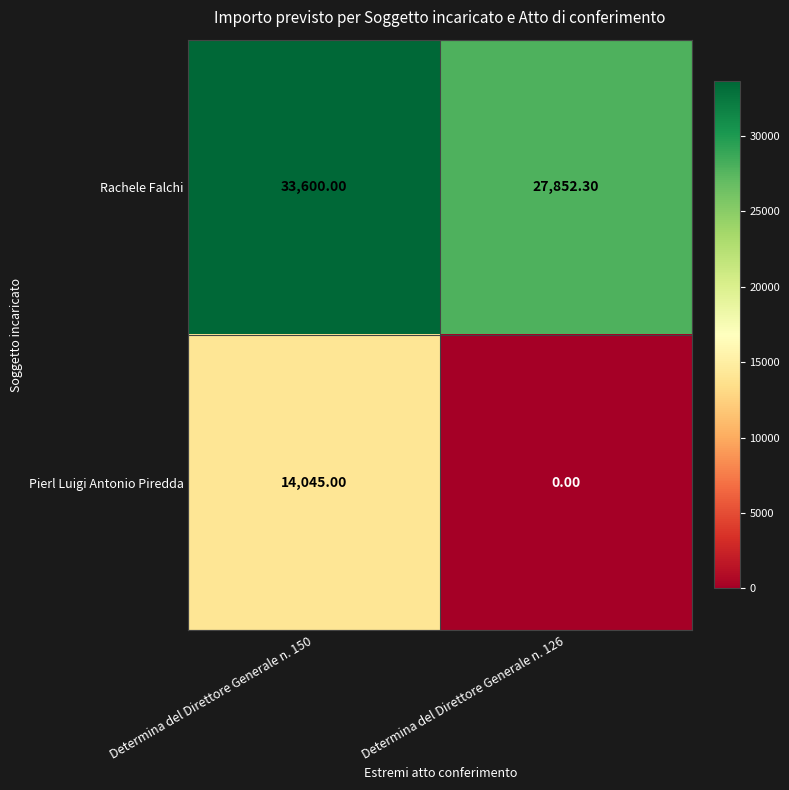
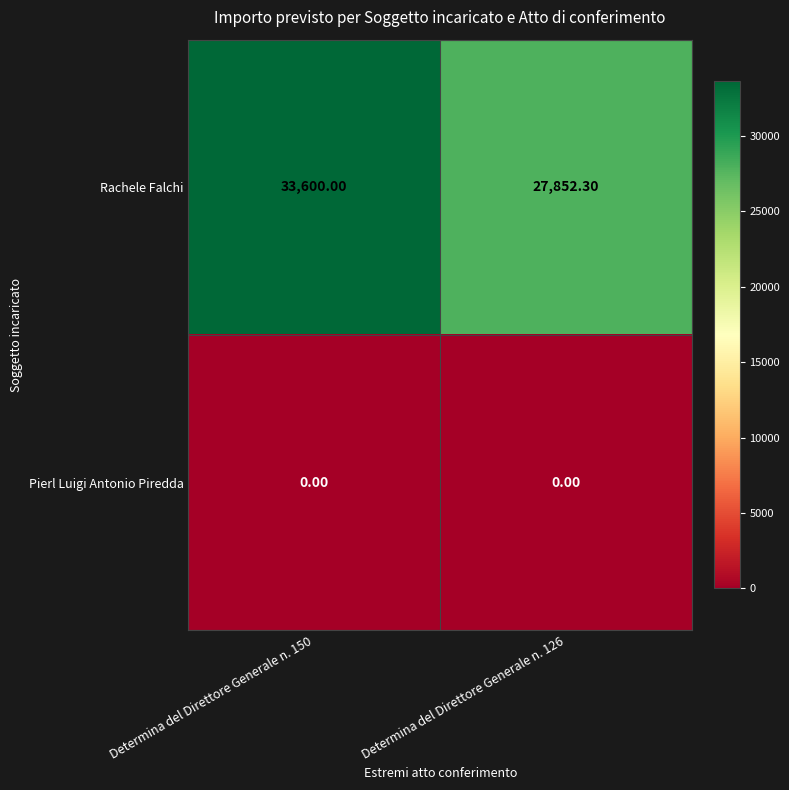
Pierl Luigi Antonio Piredda, Determina del Direttore Generale n. 150: 14,045.00 -> 0.00
